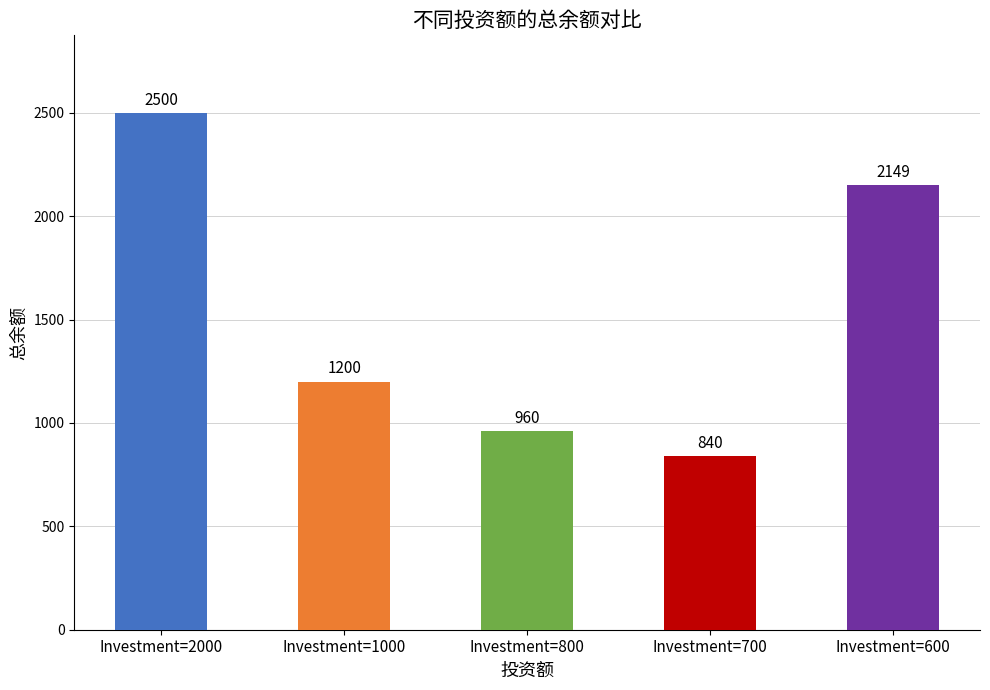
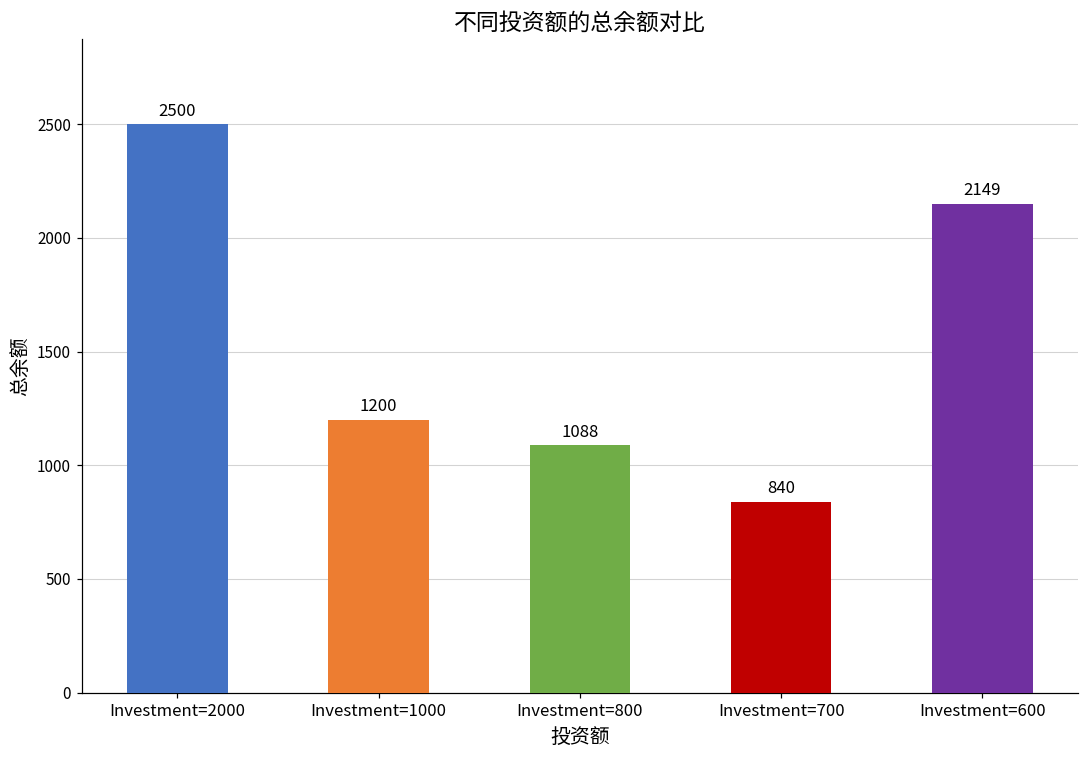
Investment=800: 960 -> 1088
